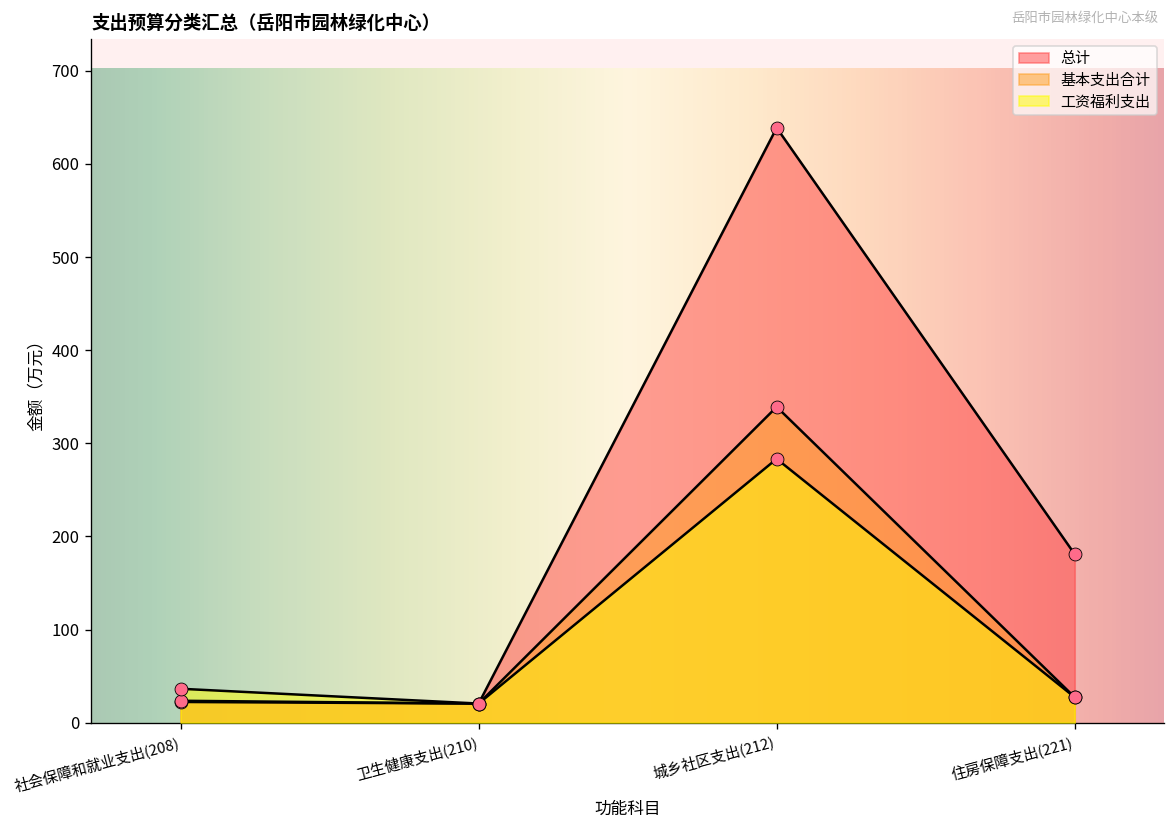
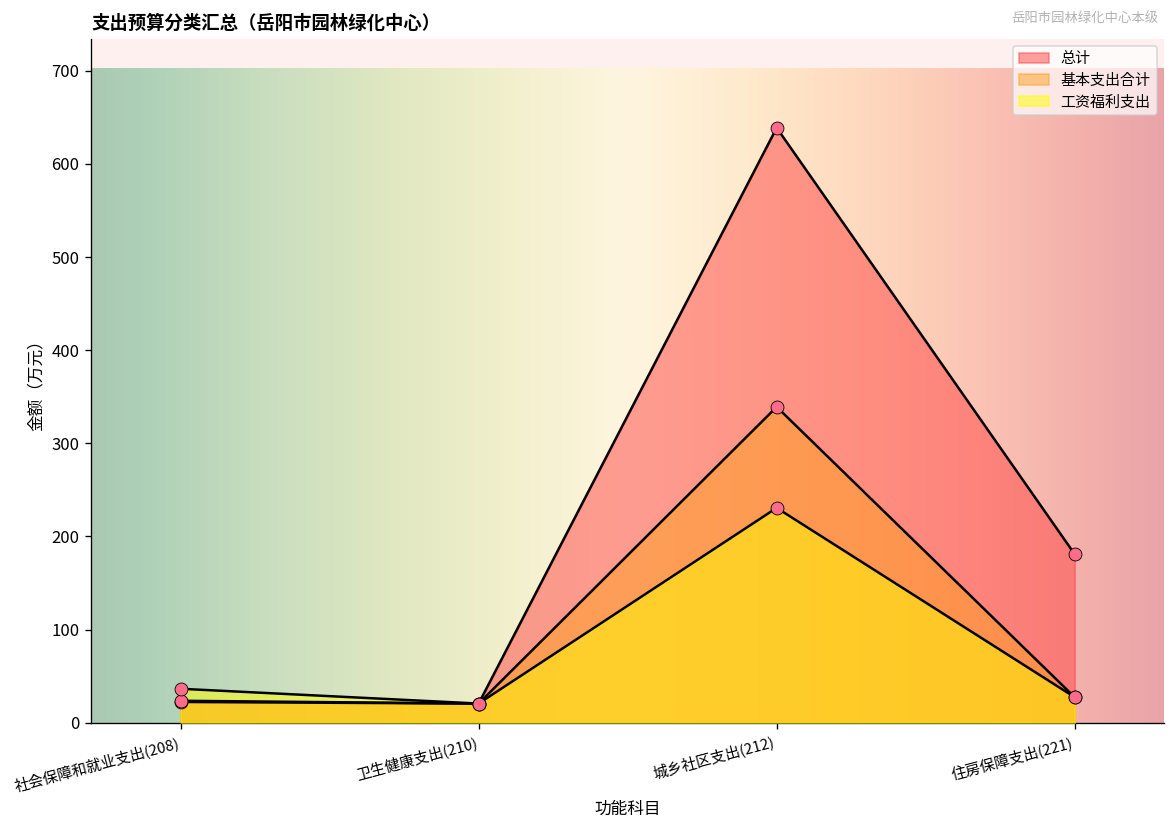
工资福利支出, 城乡社区支出(212): 280 -> 230
